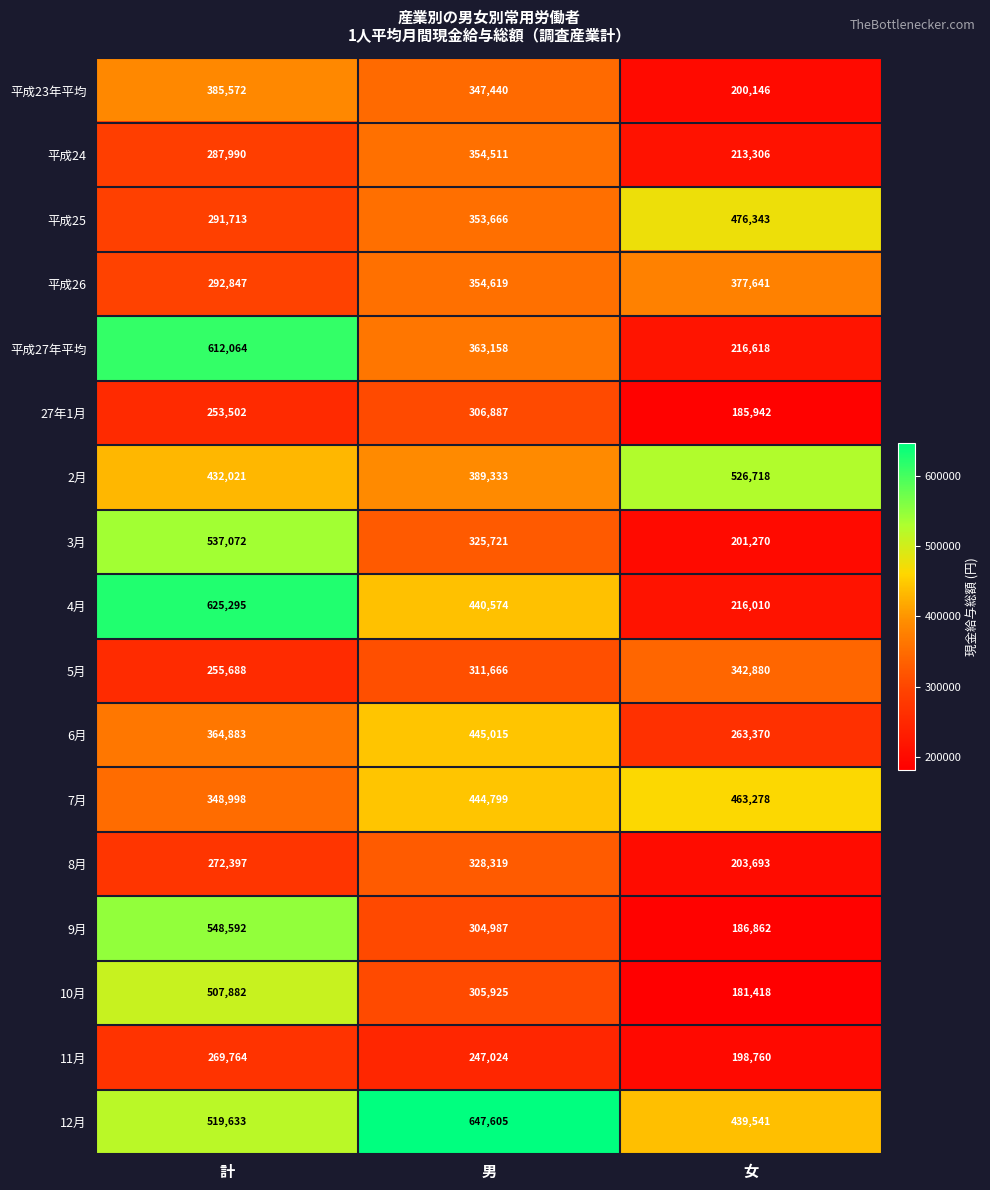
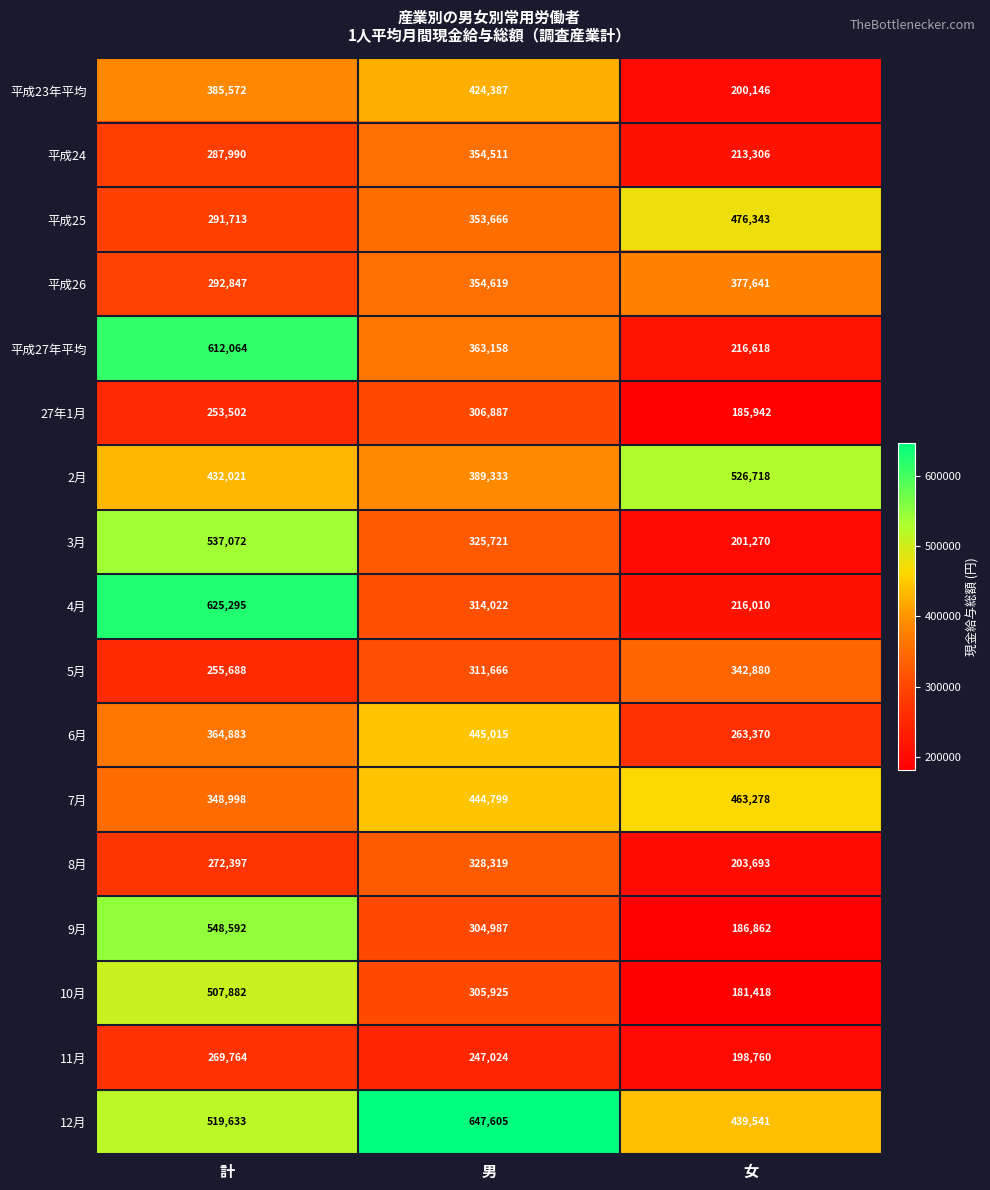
平成23年平均, 男: 347,440 -> 424,387
4月, 男: 440,574 -> 314,022
